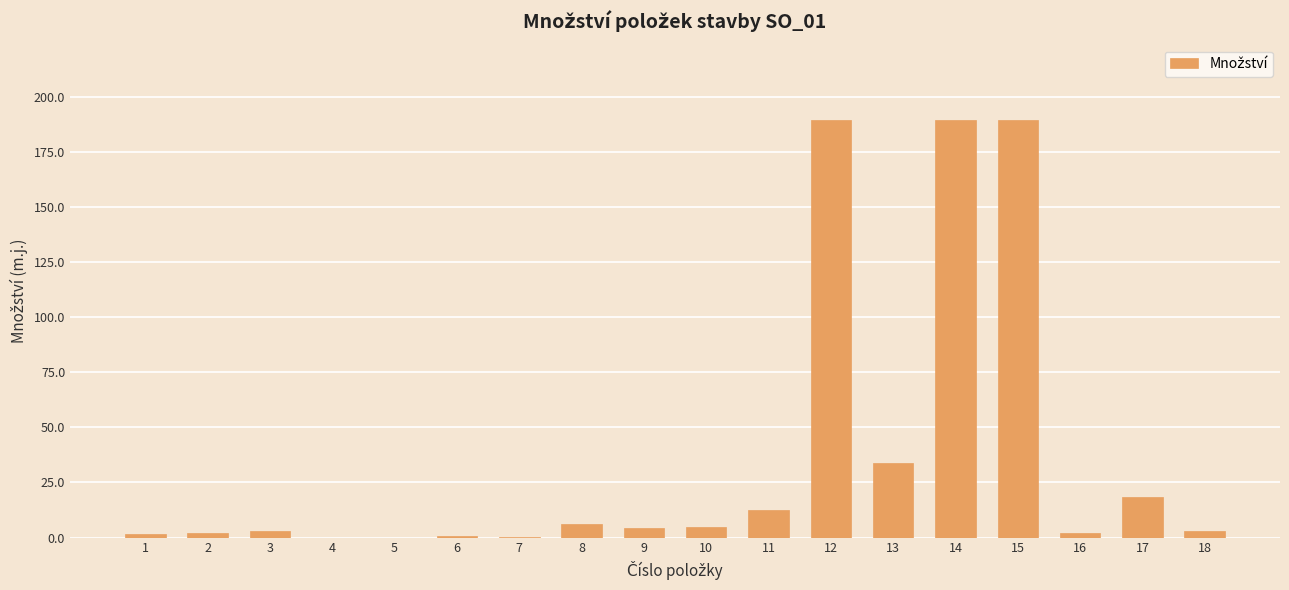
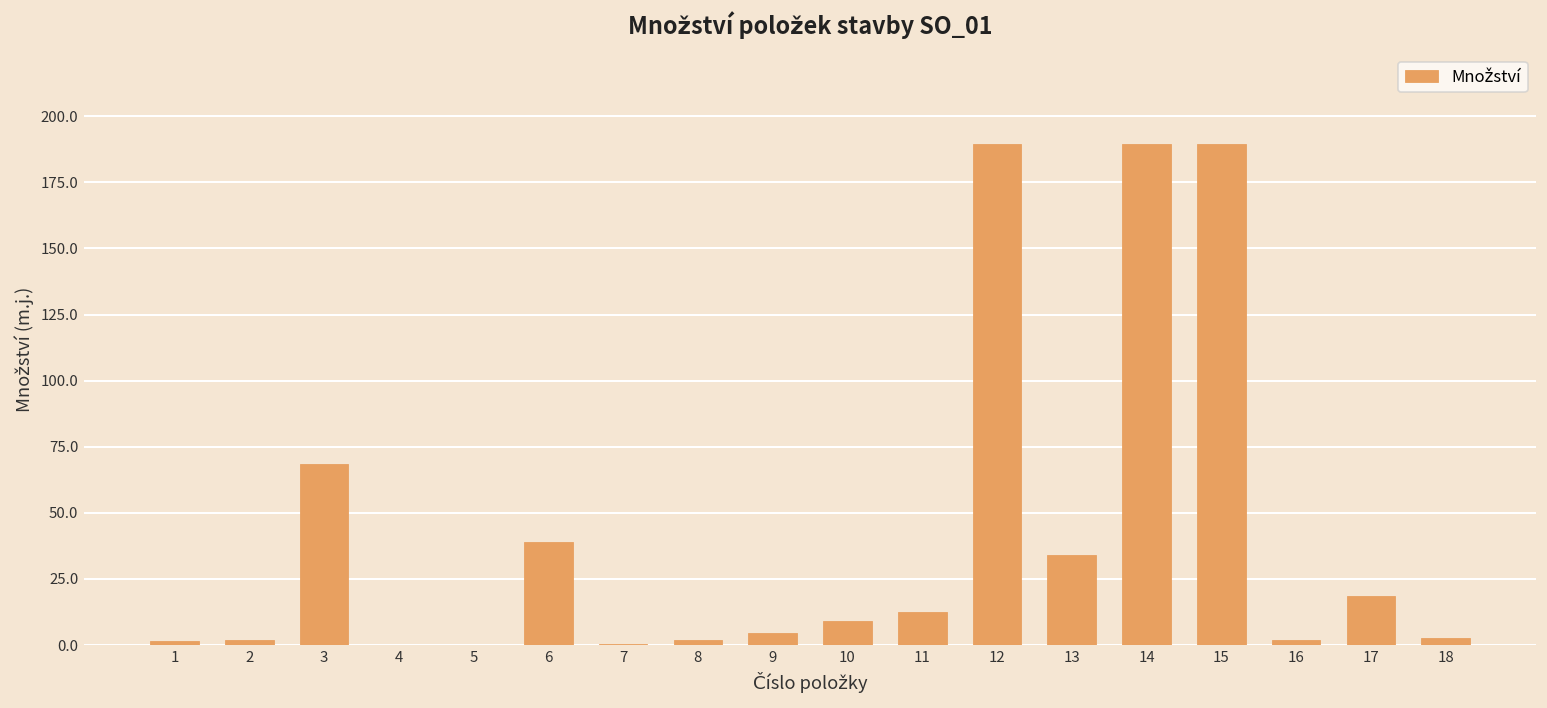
3: 3 -> 69
6: 1 -> 39
8: 6 -> 2
10: 5 -> 9
